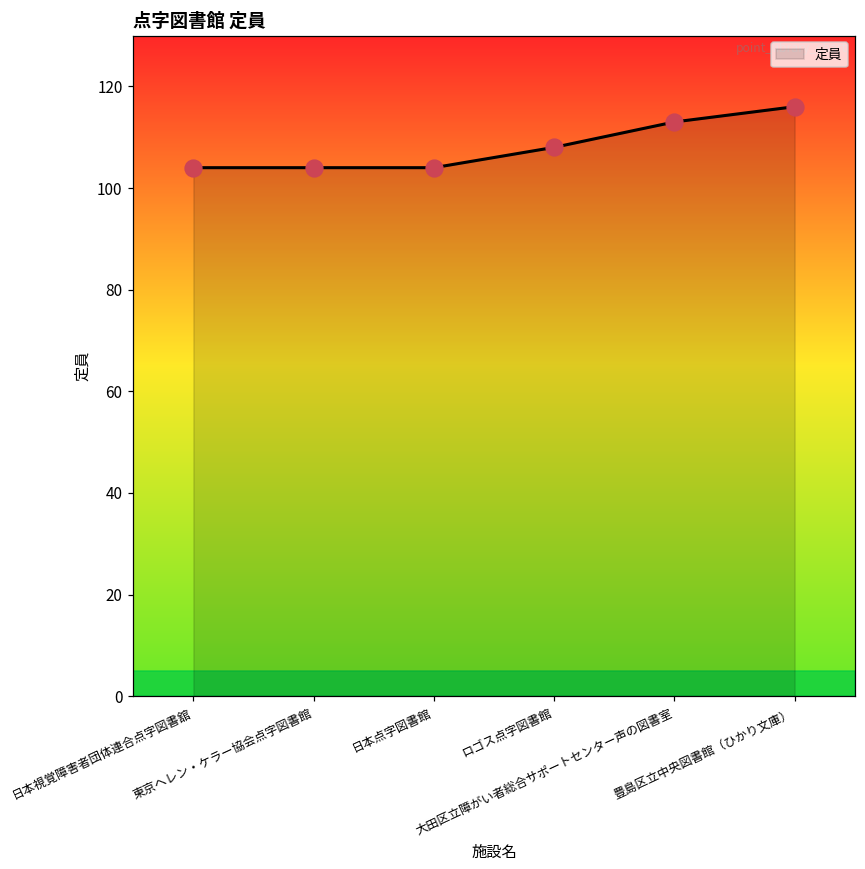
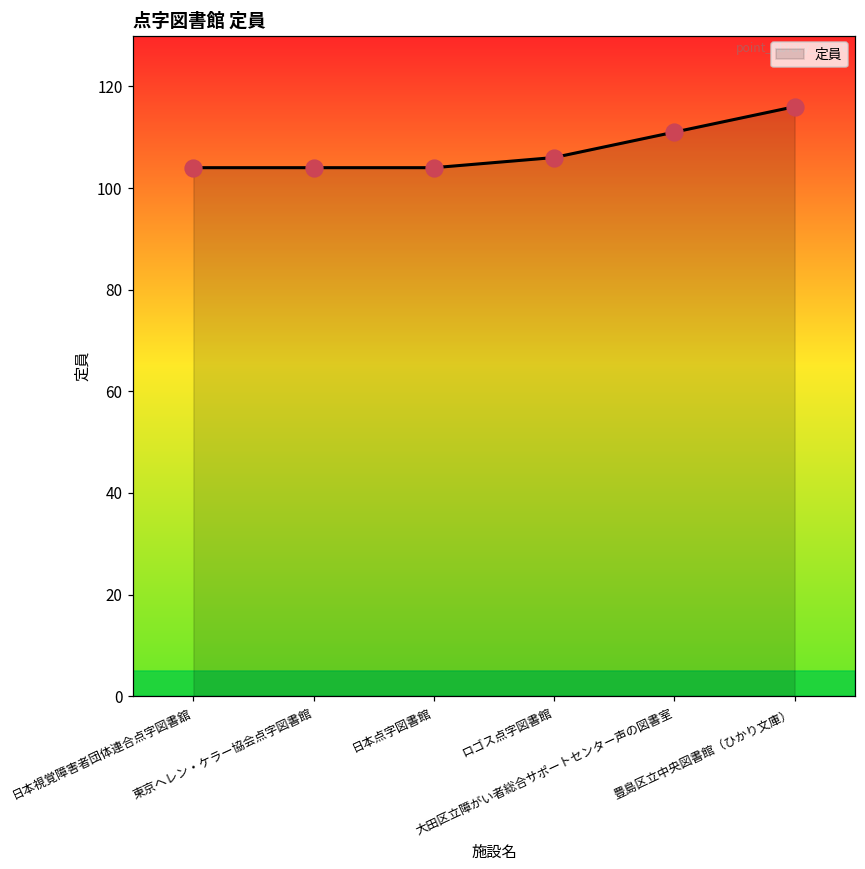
ロゴス点字図書館: 108 -> 106
大田区立障がい者総合サポートセンター声の図書室: 113 -> 111
